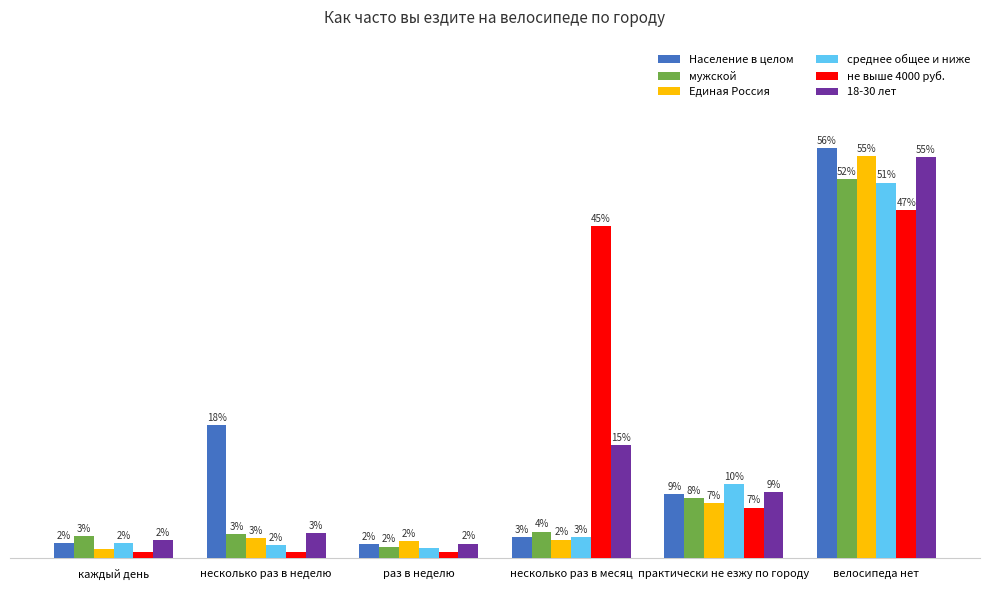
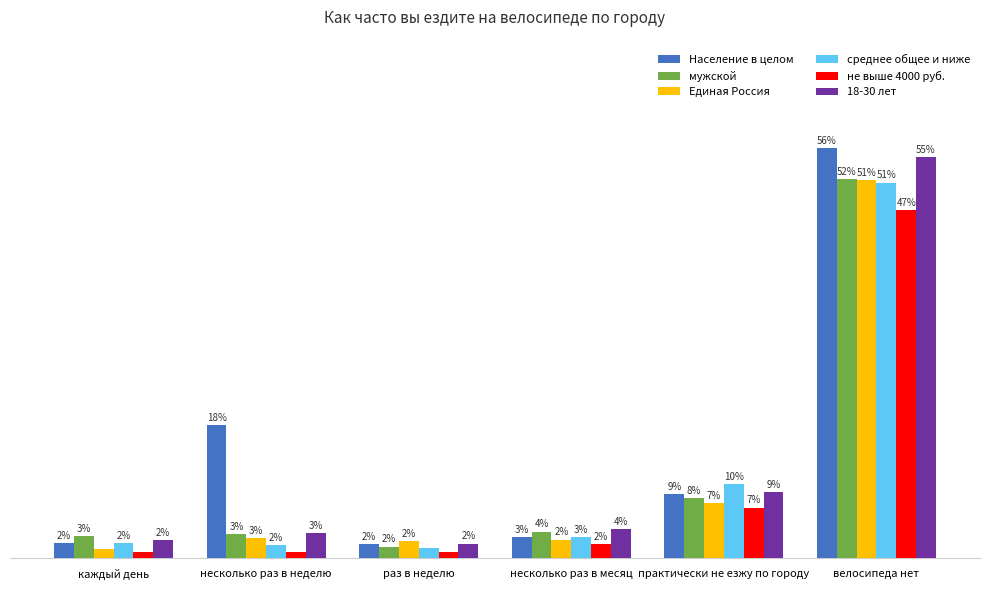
не выше 4000 руб., несколько раз в месяц: 45% -> 2%
18-30 лет, несколько раз в месяц: 15% -> 4%
Единая Россия, велосипеда нет: 55% -> 51%
